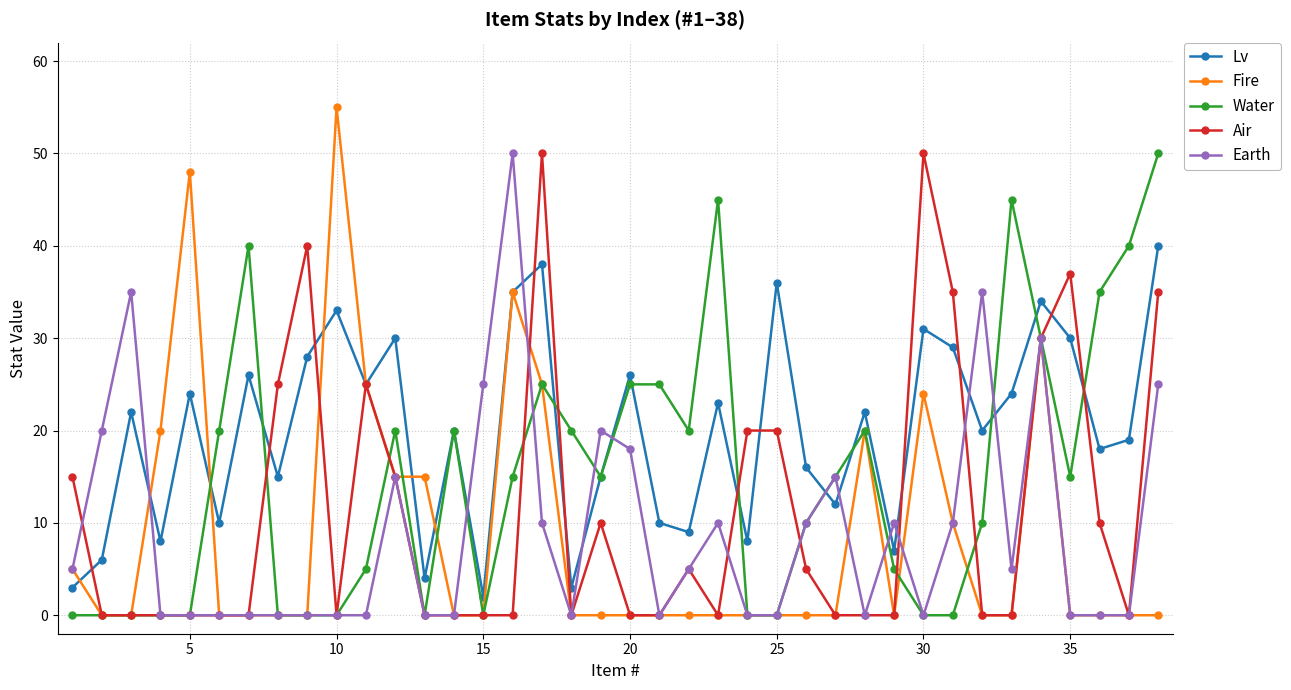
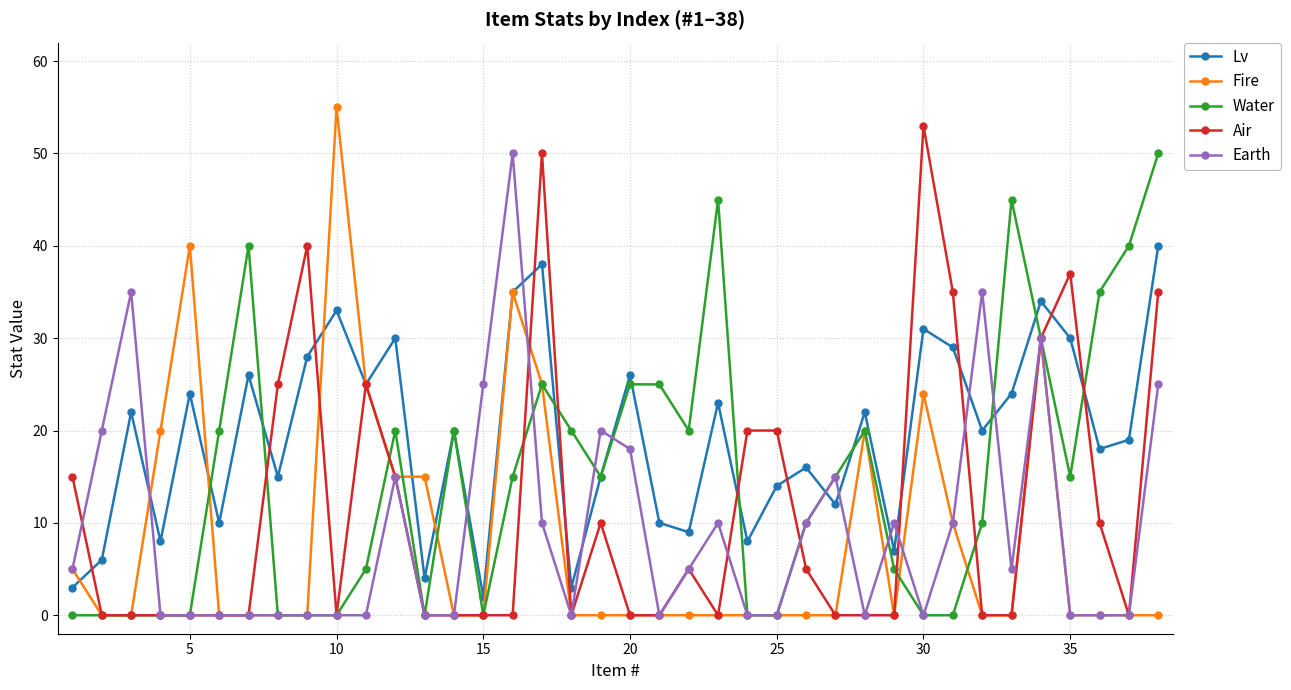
Fire, 5: 48 -> 40
Lv, 25: 36 -> 14
Air, 30: 50 -> 53
